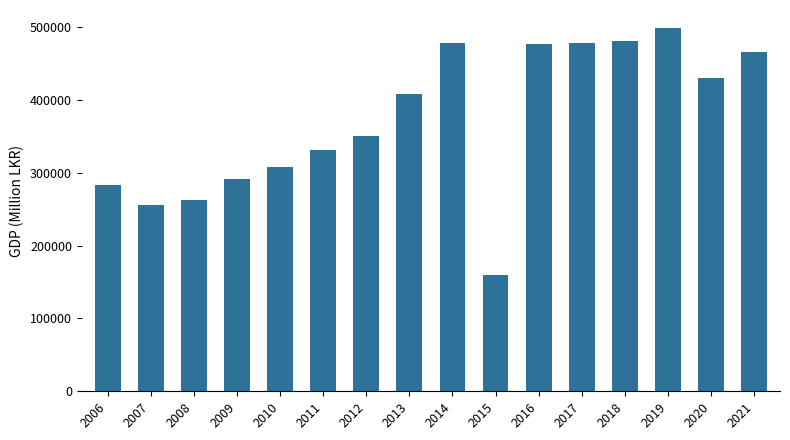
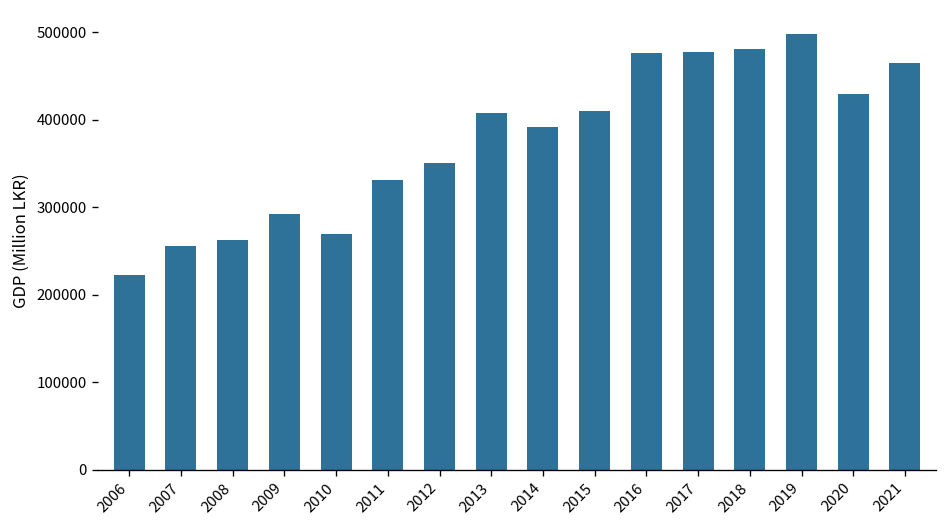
2006: 280000 -> 220000
2010: 310000 -> 270000
2014: 480000 -> 390000
2015: 160000 -> 410000
